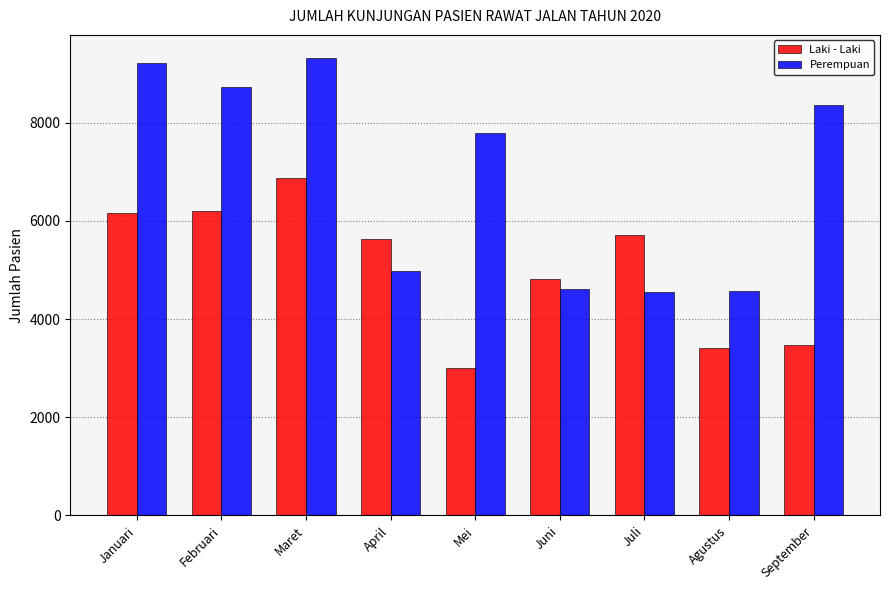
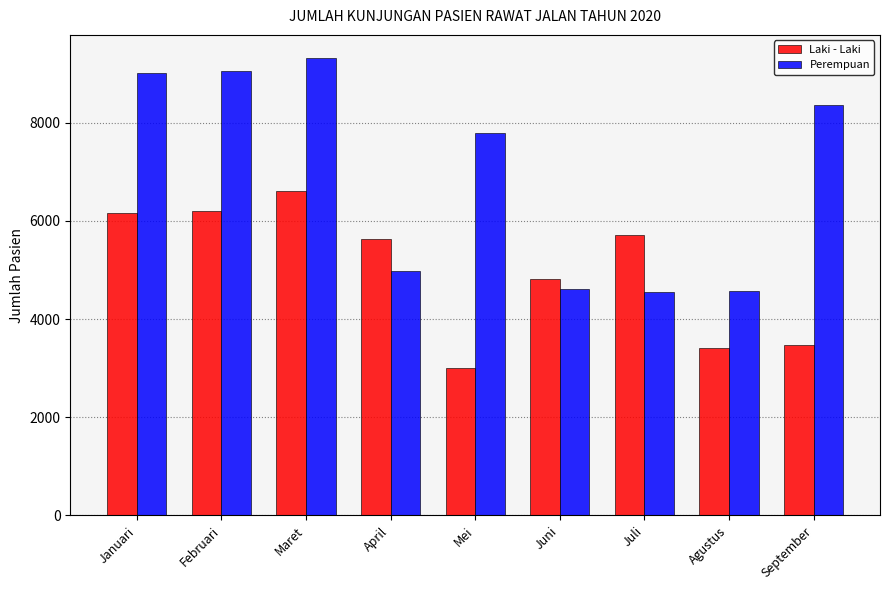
Perempuan, Januari: 9200 -> 9000
Perempuan, Februari: 8700 -> 9000
Laki - Laki, Maret: 6900 -> 6600
